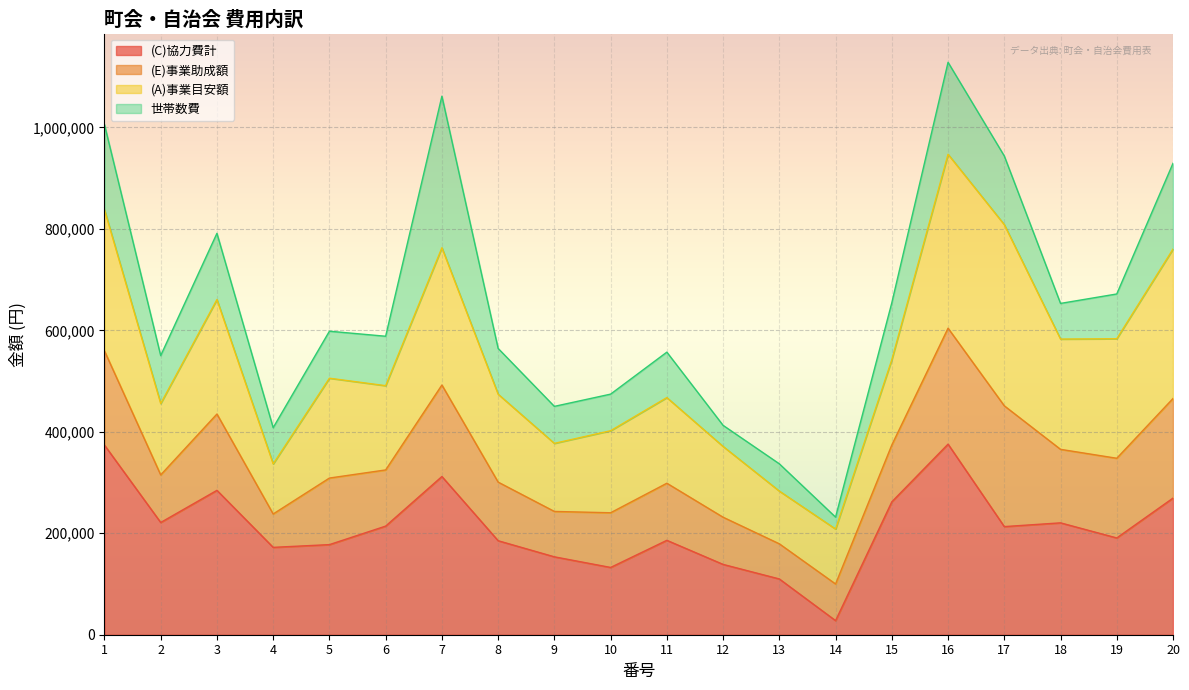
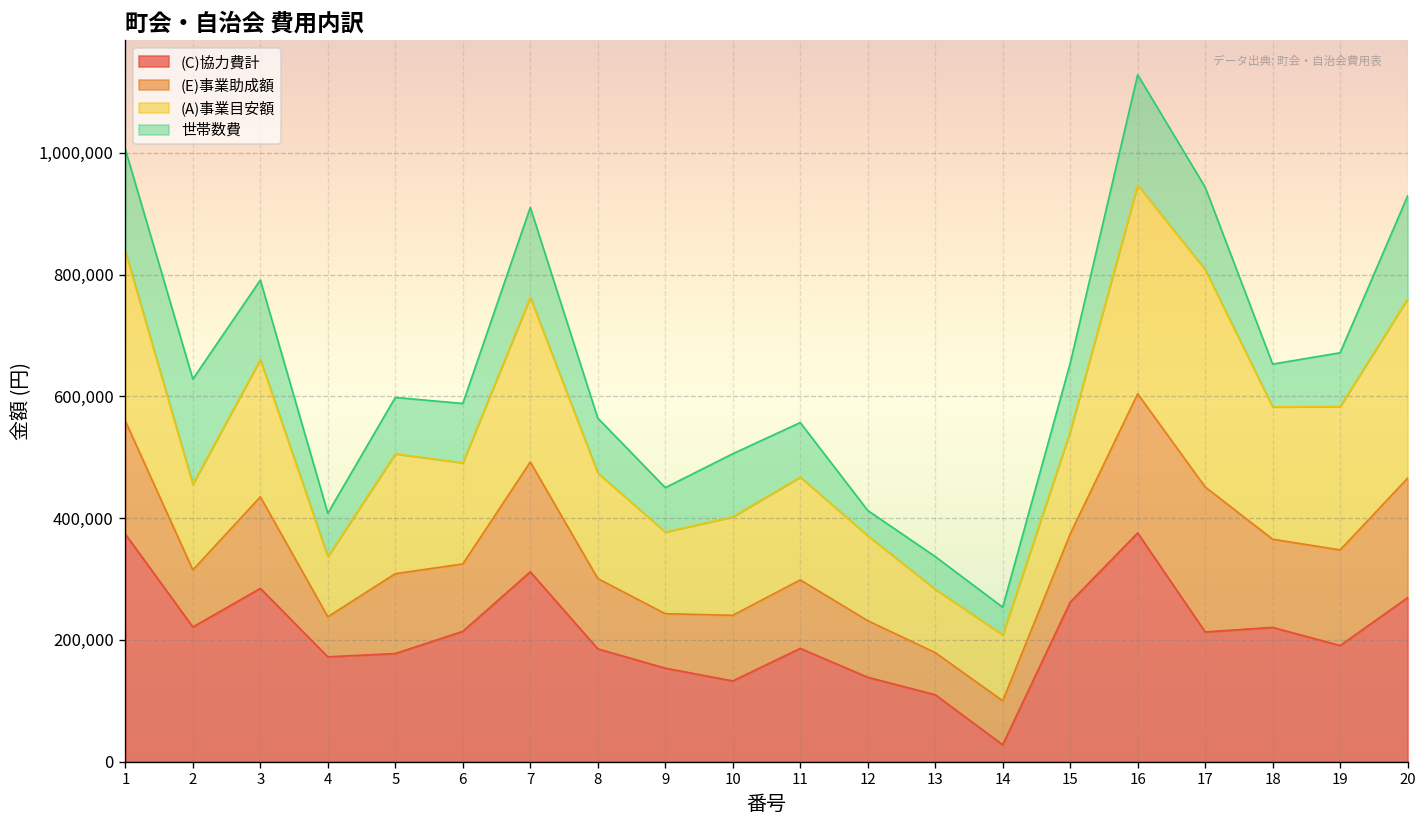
世帯数費, 2: 90,000 -> 170,000
世帯数費, 7: 300,000 -> 150,000
世帯数費, 10: 70,000 -> 100,000
世帯数費, 14: 20,000 -> 50,000
